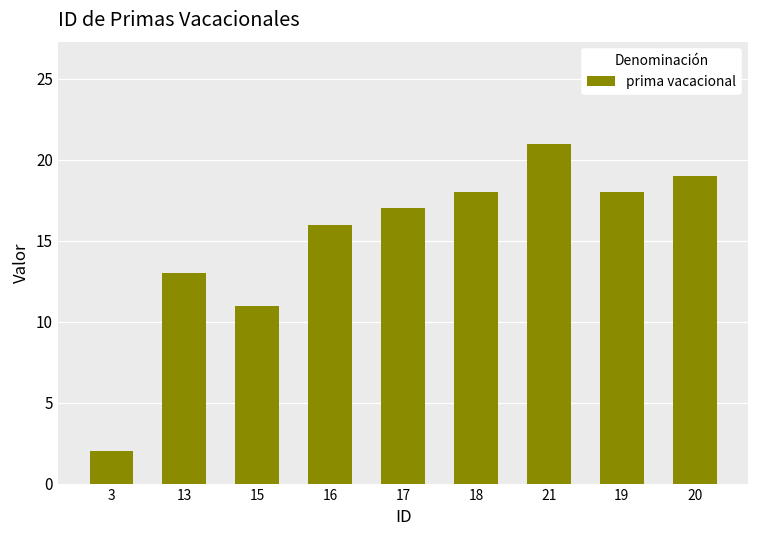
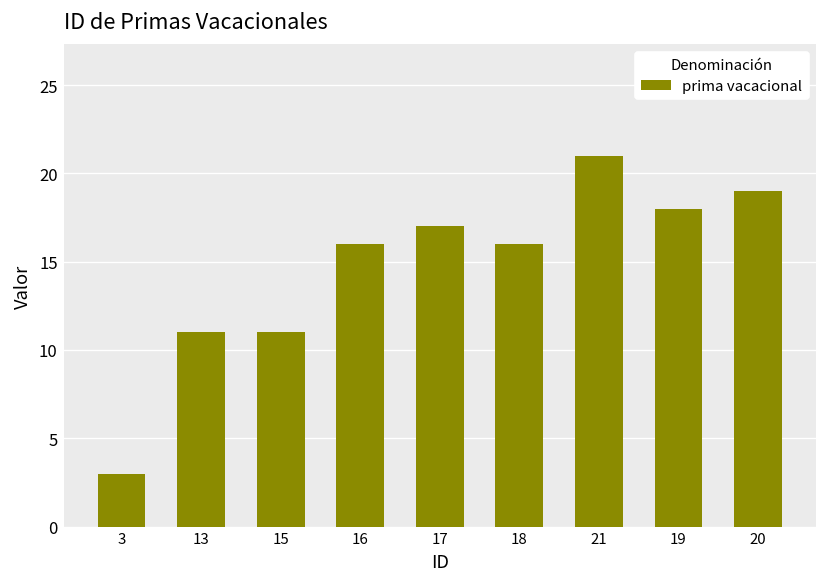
3: 2 -> 3
13: 13 -> 11
18: 18 -> 16
